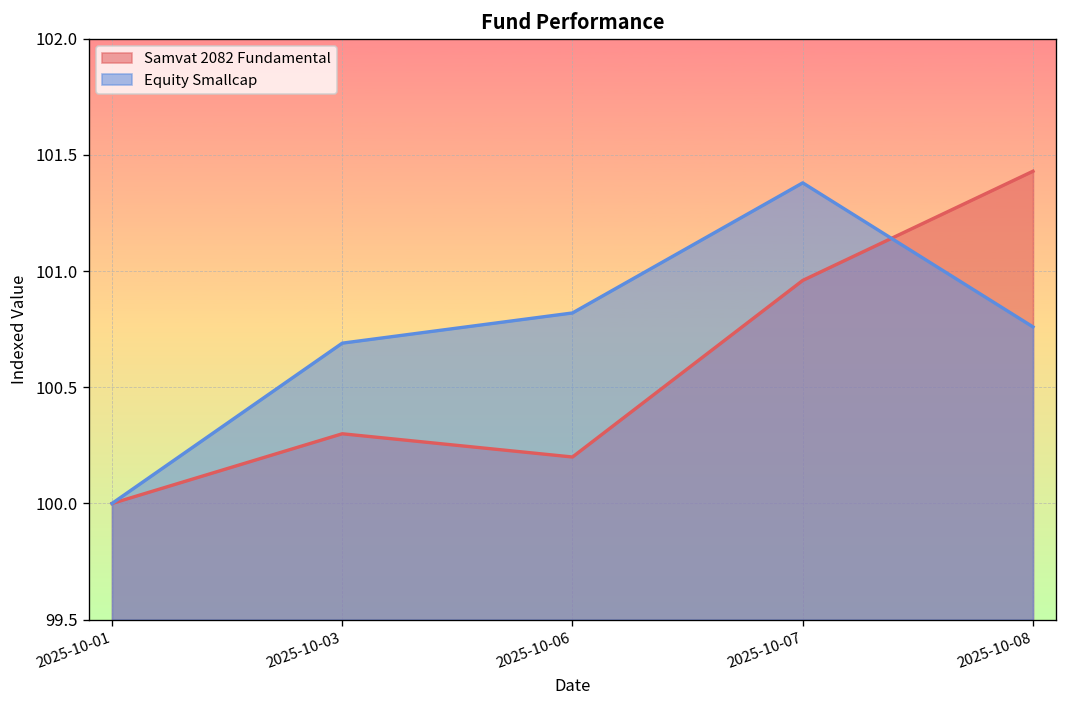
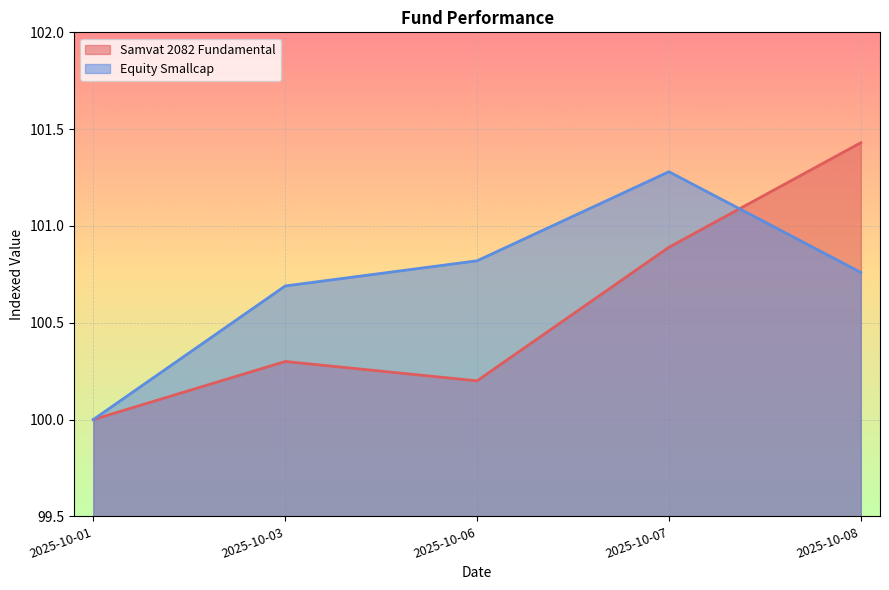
Samvat 2082 Fundamental, 2025-10-07: 100.96 -> 100.89
Equity Smallcap, 2025-10-07: 101.38 -> 101.28
